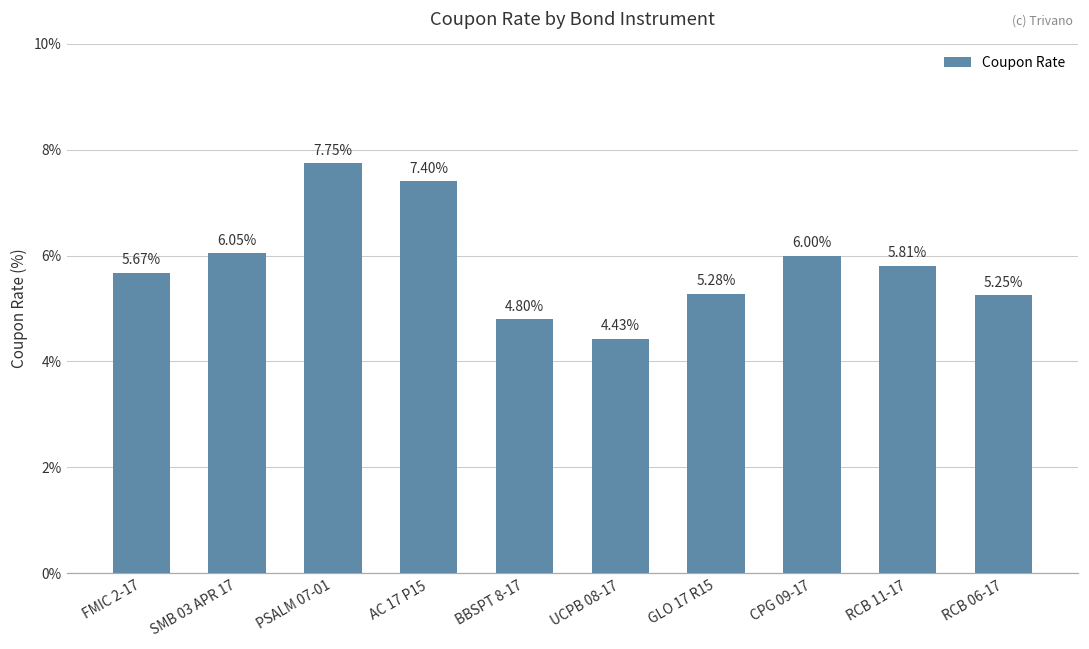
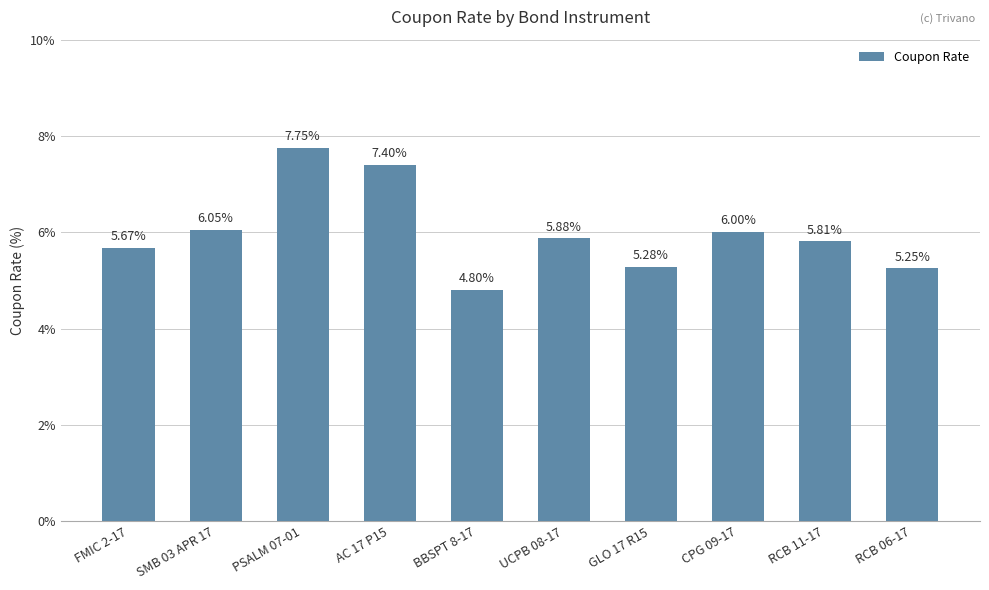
UCPB 08-17: 4.43% -> 5.88%
